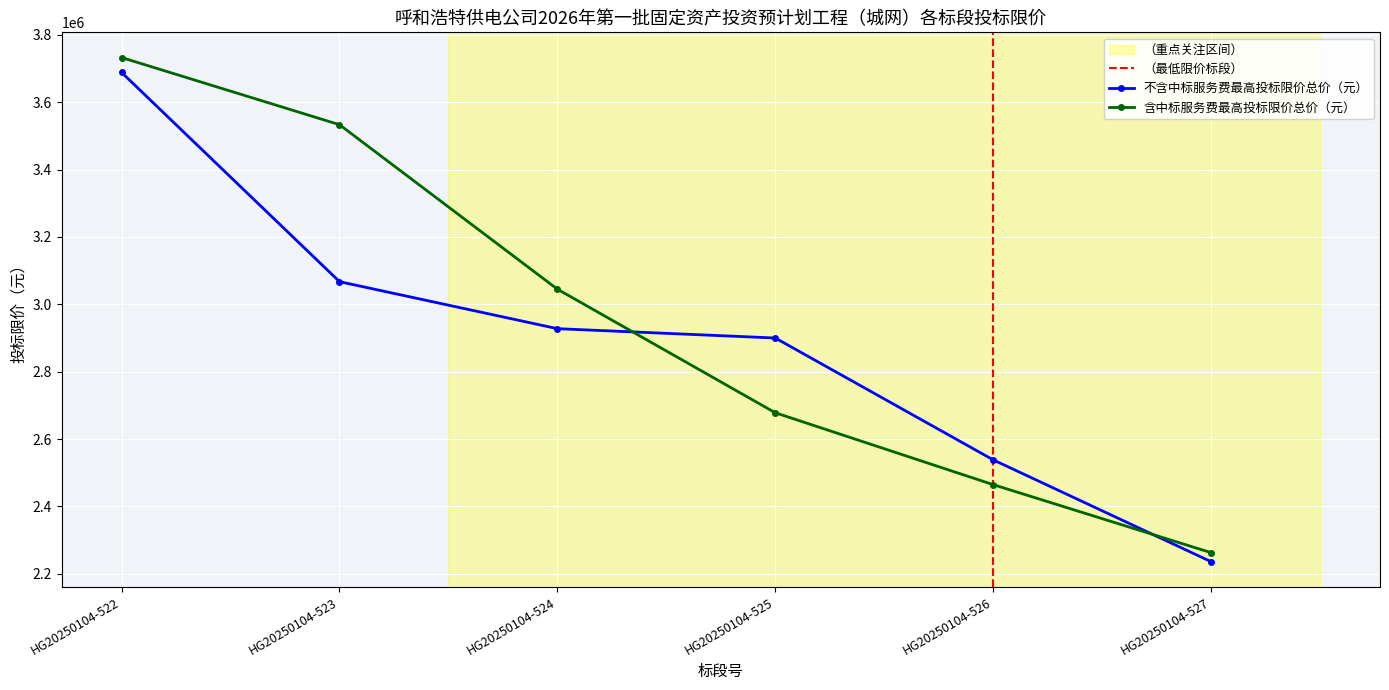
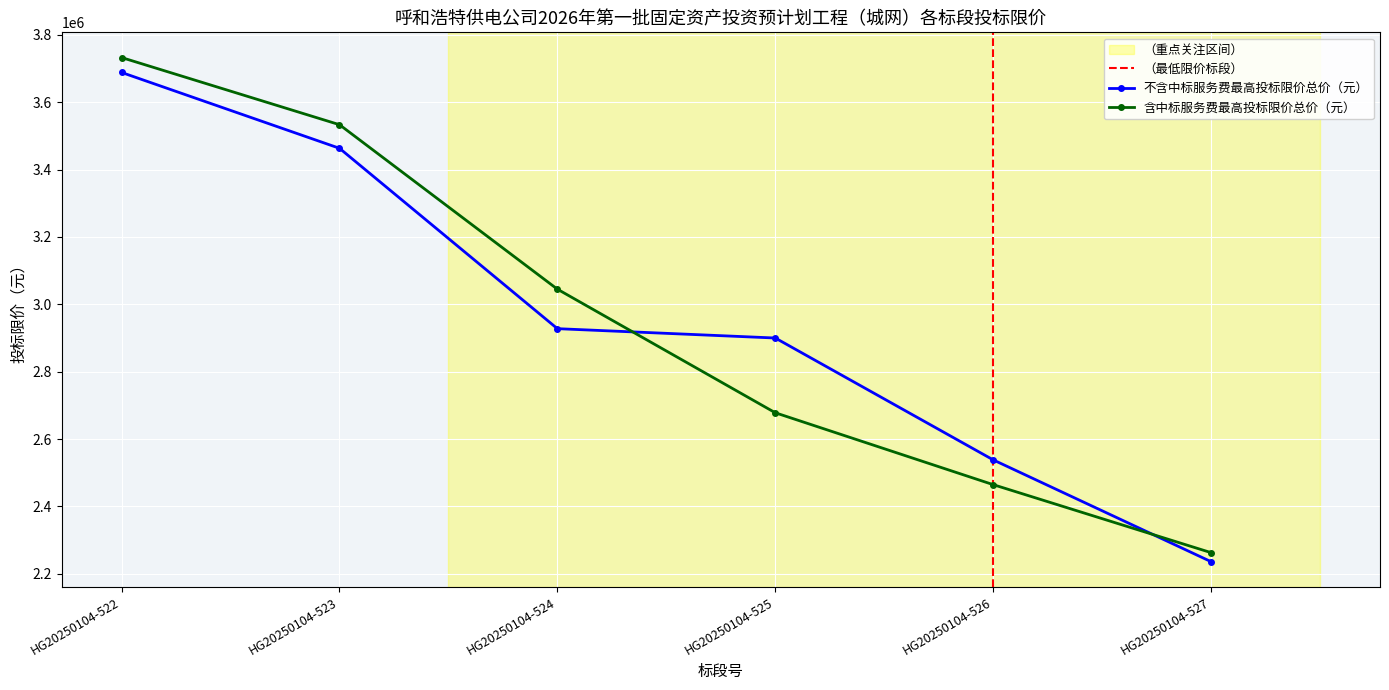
不含中标服务费最高投标限价总价（元）, HG20250104-523: 3070000 -> 3460000
